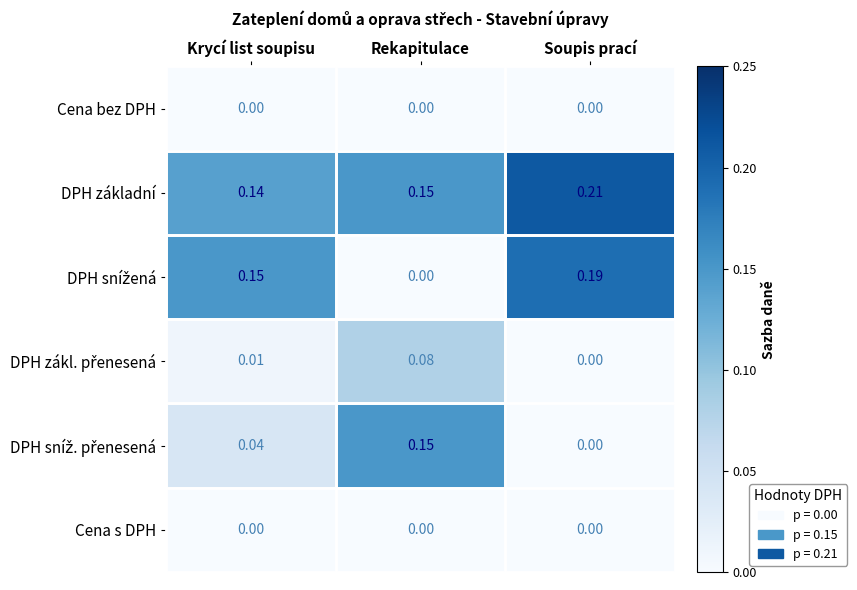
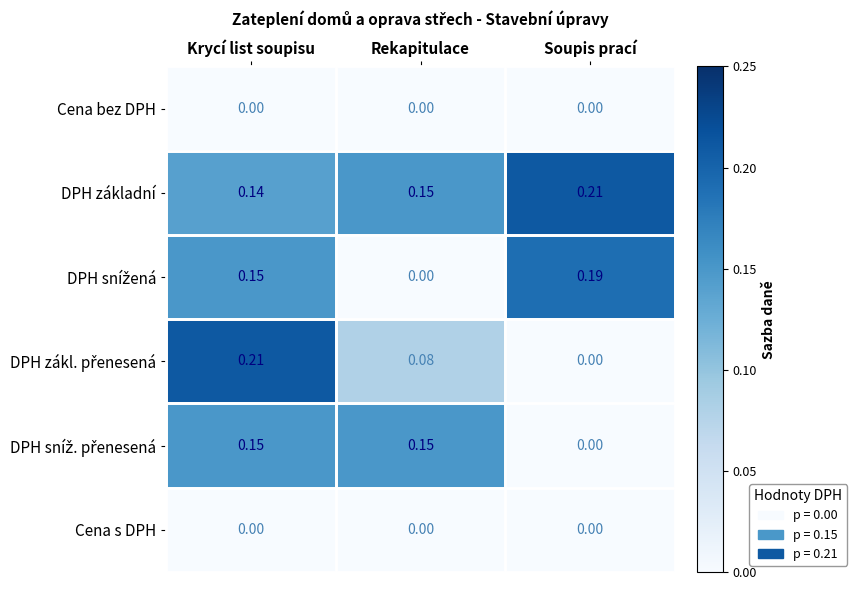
DPH zákl. přenesená, Krycí list soupisu: 0.01 -> 0.21
DPH sníž. přenesená, Krycí list soupisu: 0.04 -> 0.15
